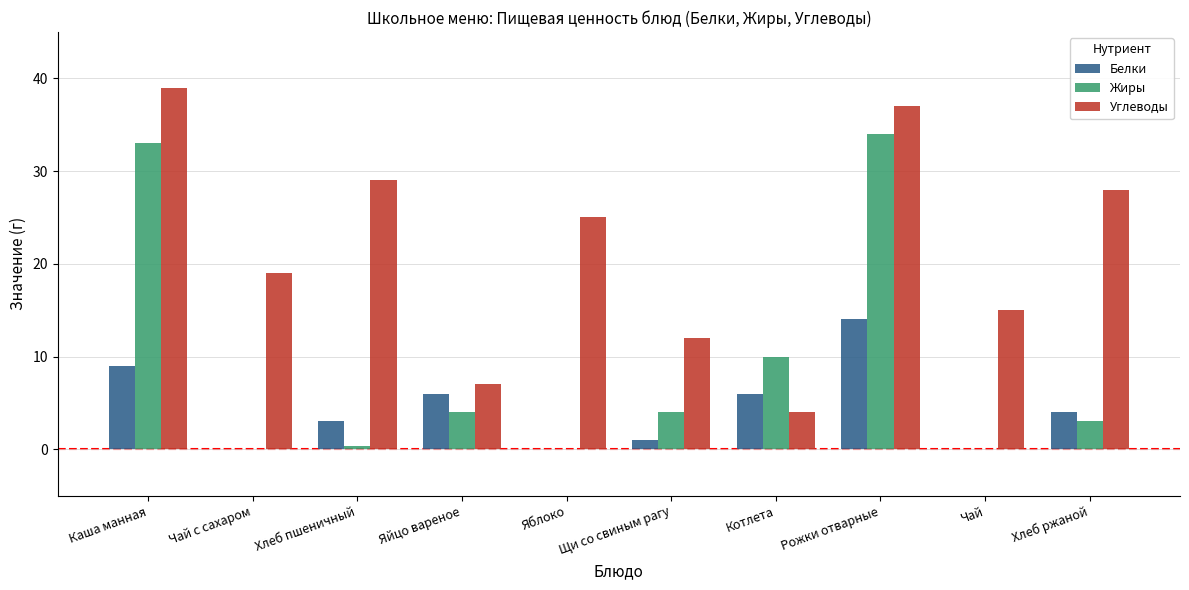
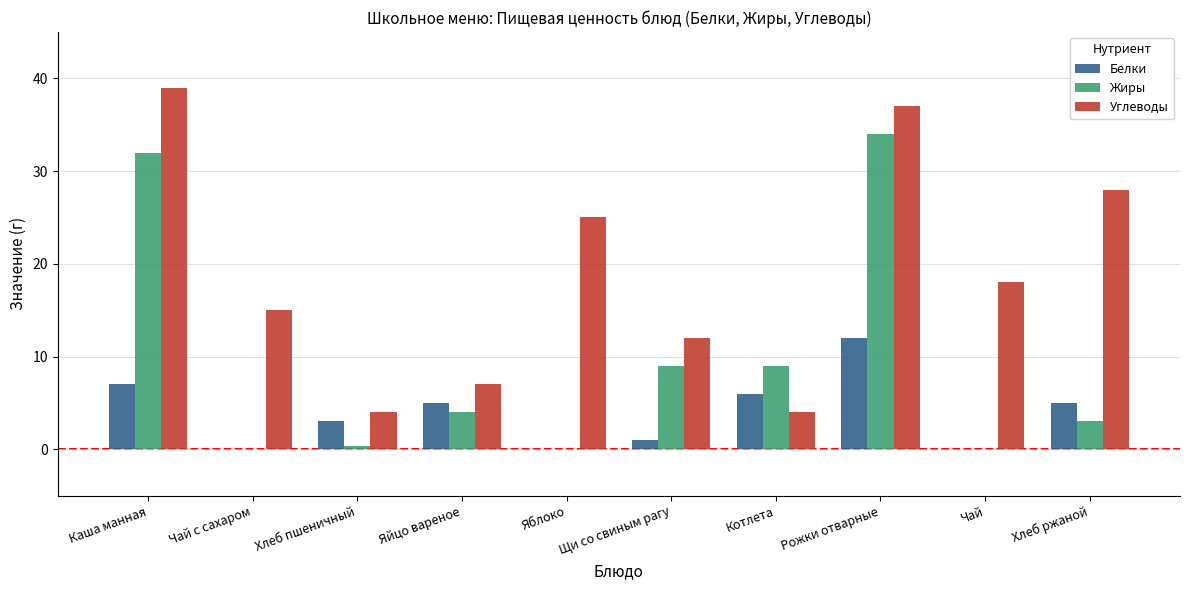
Белки, Каша манная: 9 -> 7
Жиры, Каша манная: 33 -> 32
Углеводы, Чай с сахаром: 19 -> 15
Углеводы, Хлеб пшеничный: 29 -> 4
Белки, Яйцо вареное: 6 -> 5
Жиры, Щи со свиным рагу: 4 -> 9
Жиры, Котлета: 10 -> 9
Белки, Рожки отварные: 14 -> 12
Углеводы, Чай: 15 -> 18
Белки, Хлеб ржаной: 4 -> 5
